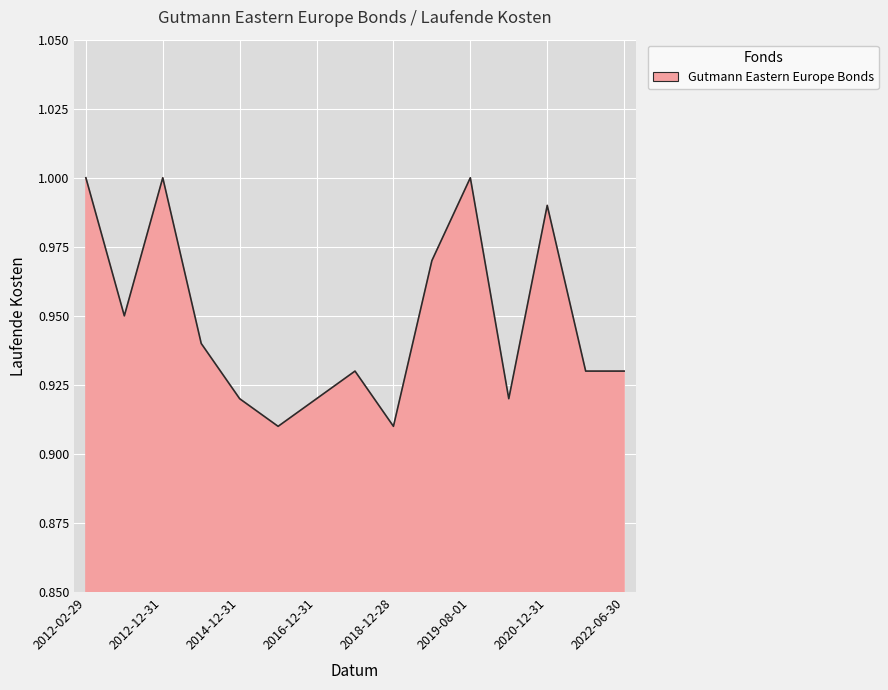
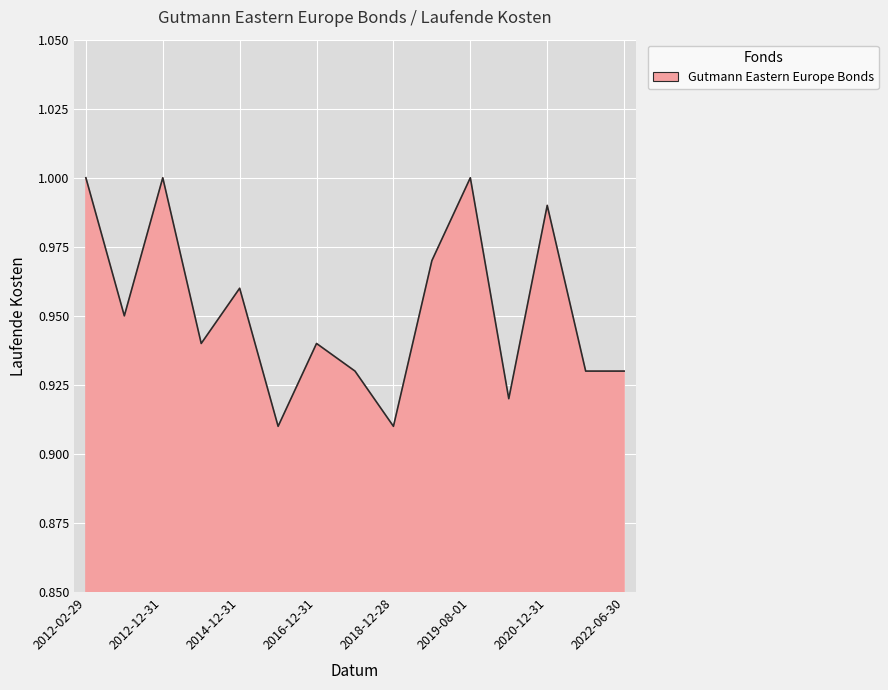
2014-12-31: 0.92 -> 0.96
2016-12-31: 0.92 -> 0.94
